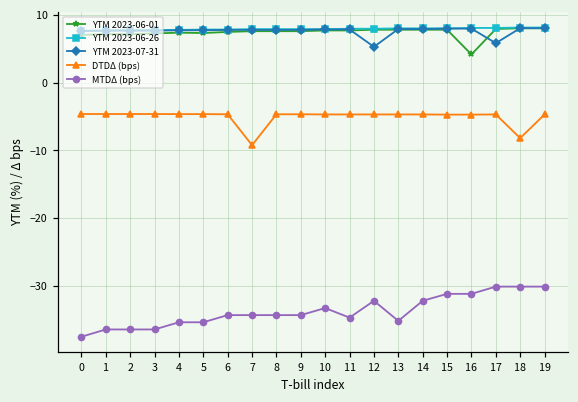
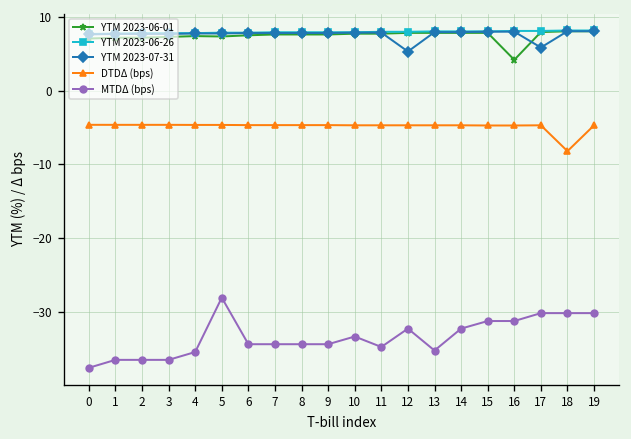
MTDΔ (bps), 5: -35 -> -28
DTDΔ (bps), 7: -9 -> -5
